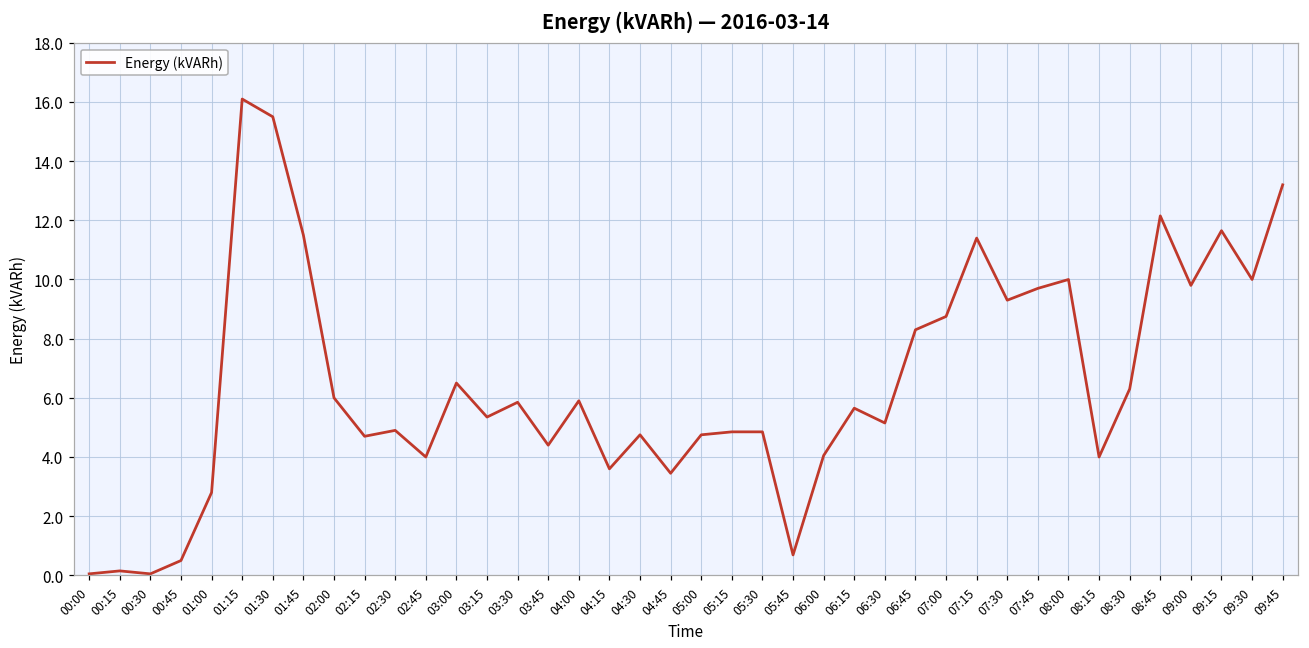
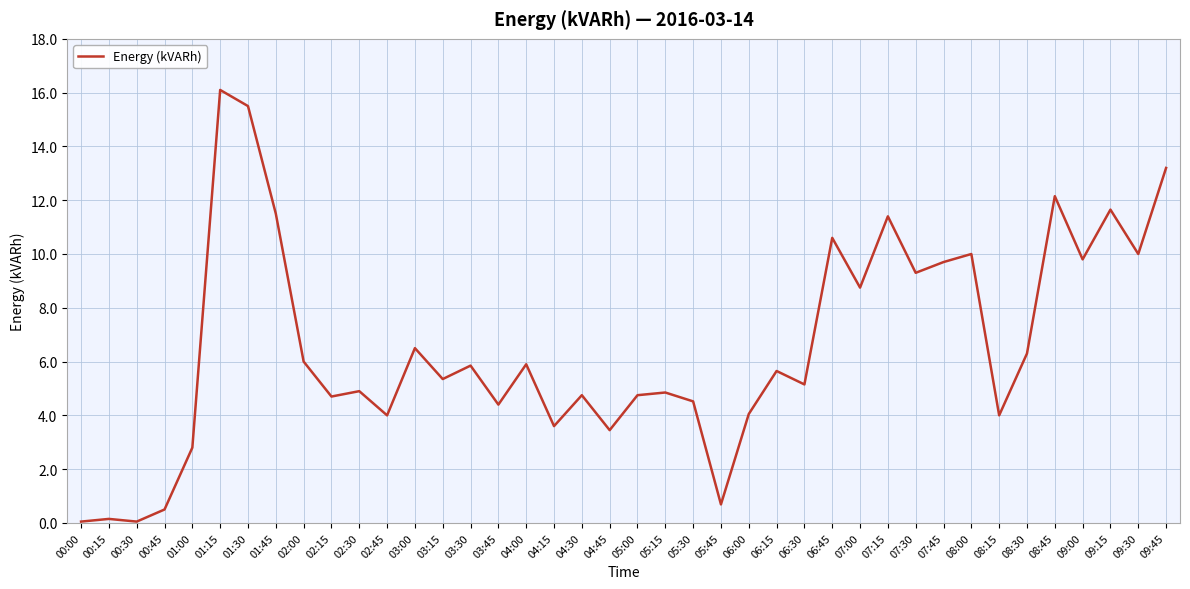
05:30: 4.9 -> 4.5
06:45: 8.3 -> 10.6
